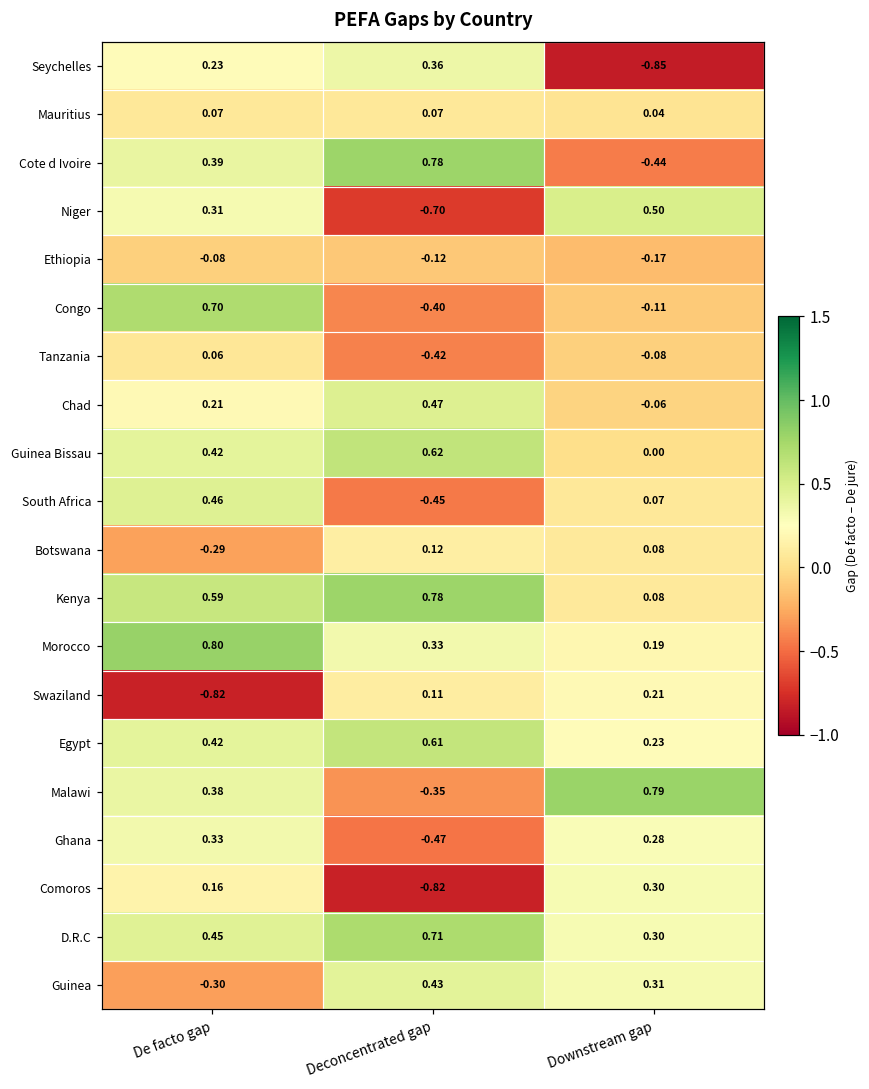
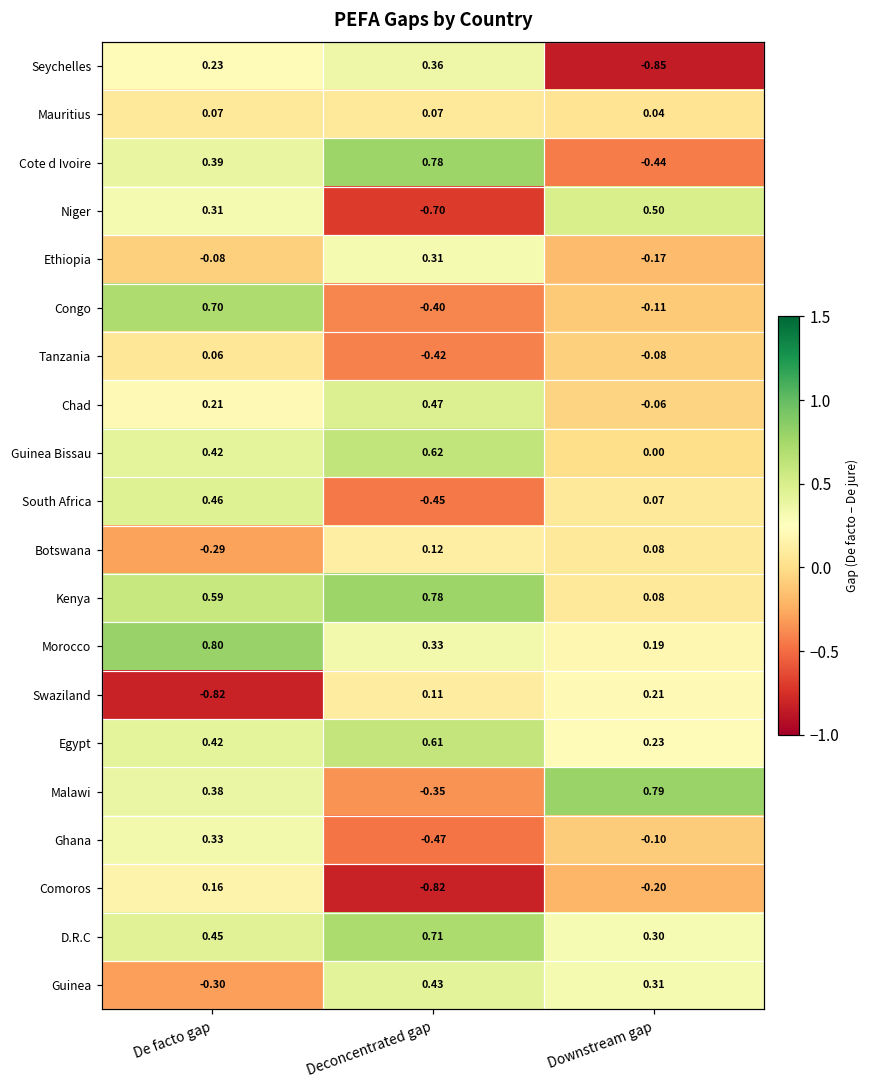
Ethiopia, Deconcentrated gap: -0.12 -> 0.31
Ghana, Downstream gap: 0.28 -> -0.10
Comoros, Downstream gap: 0.30 -> -0.20
